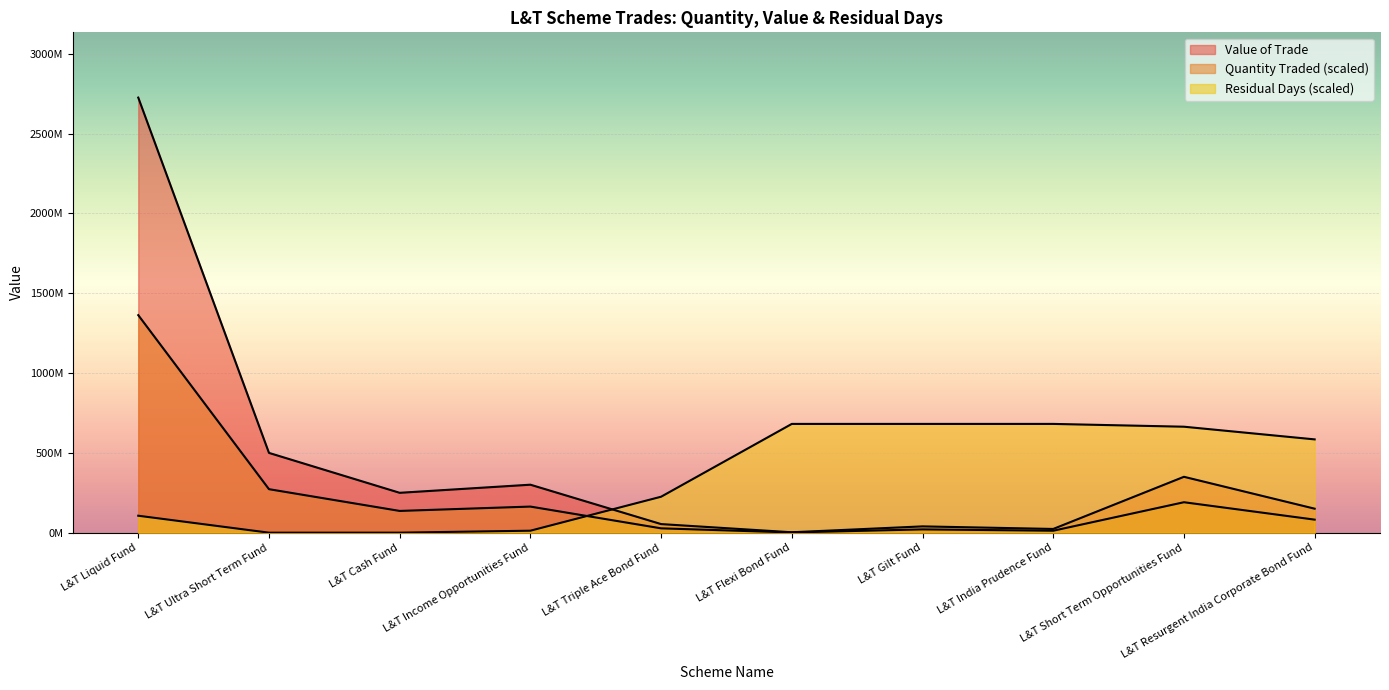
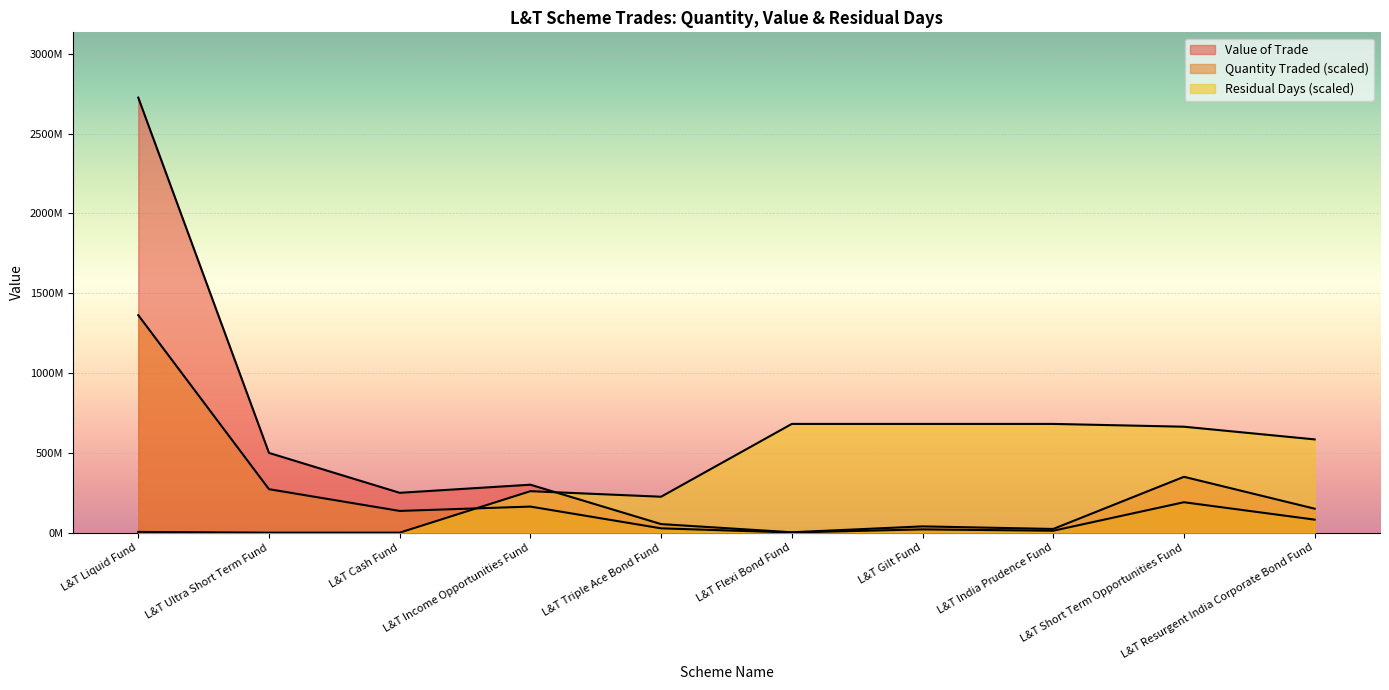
Residual Days (scaled), L&T Liquid Fund: 110000000 -> 0
Residual Days (scaled), L&T Income Opportunities Fund: 10000000 -> 260000000
